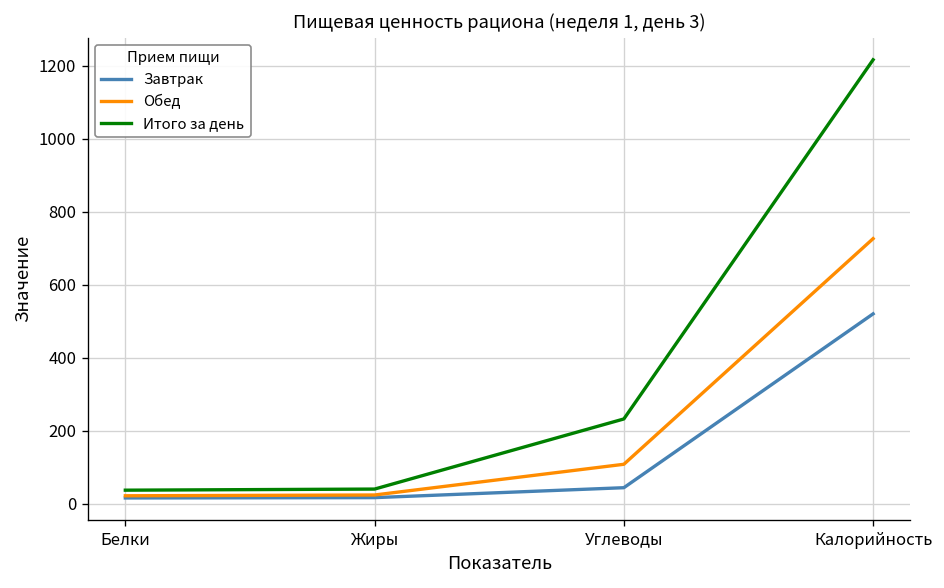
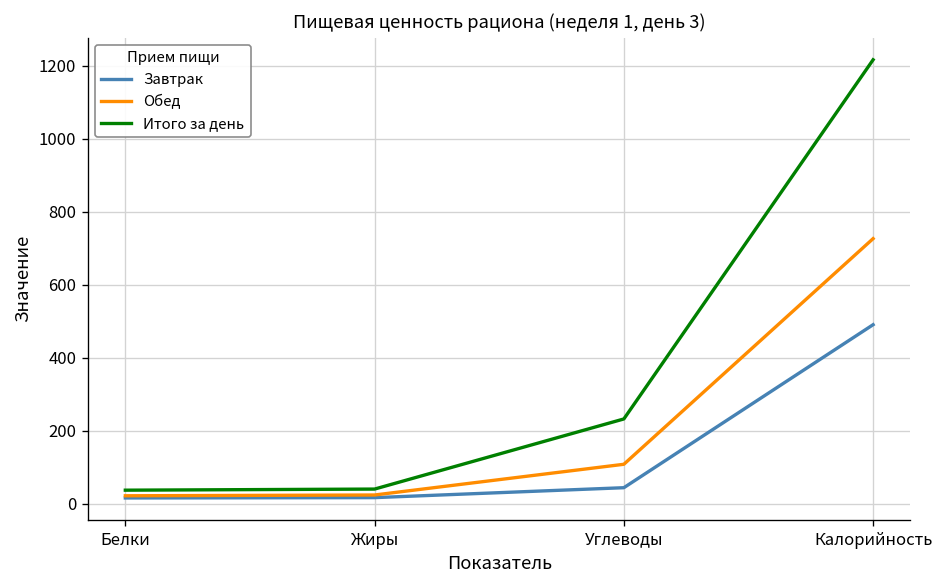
Завтрак, Калорийность: 520 -> 490
